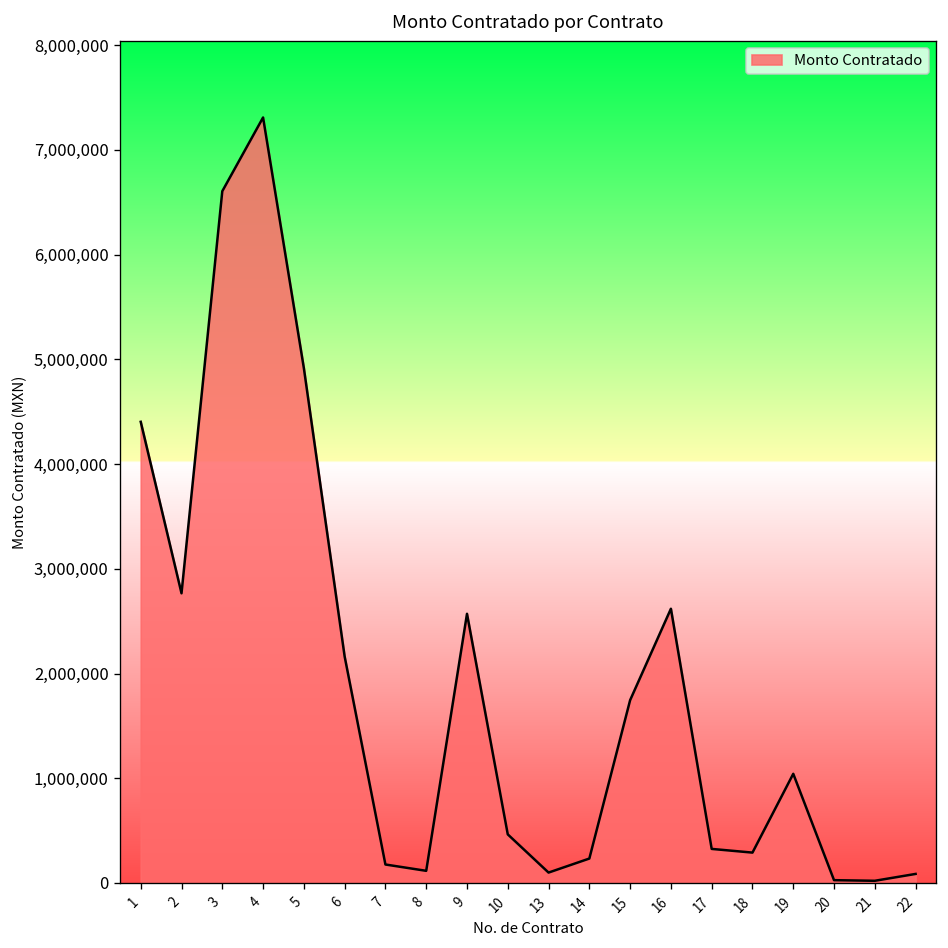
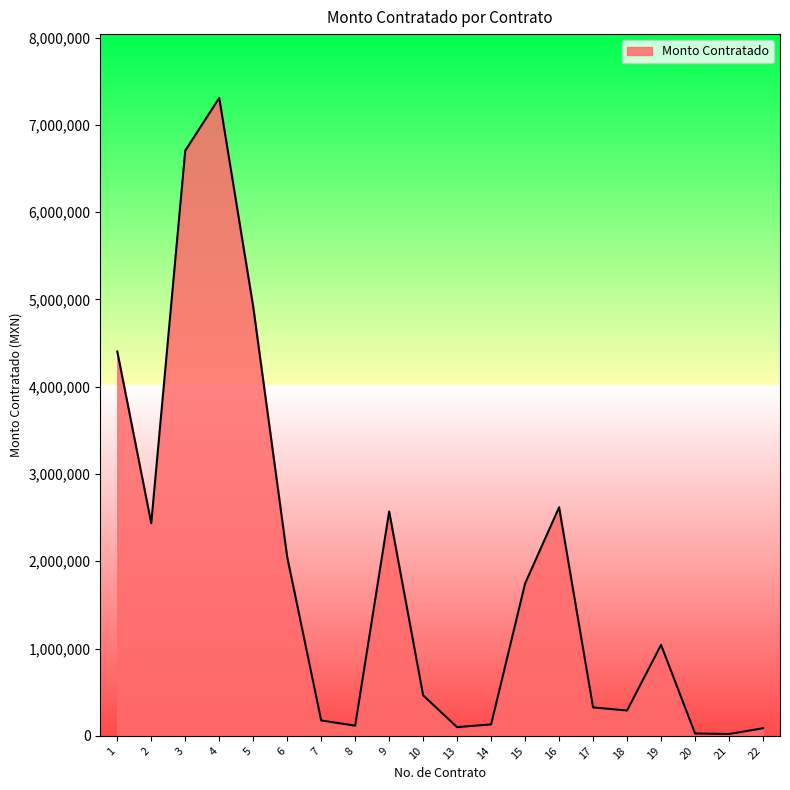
2: 2,800,000 -> 2,400,000
3: 6,600,000 -> 6,700,000
6: 2,200,000 -> 2,000,000
14: 200,000 -> 100,000
